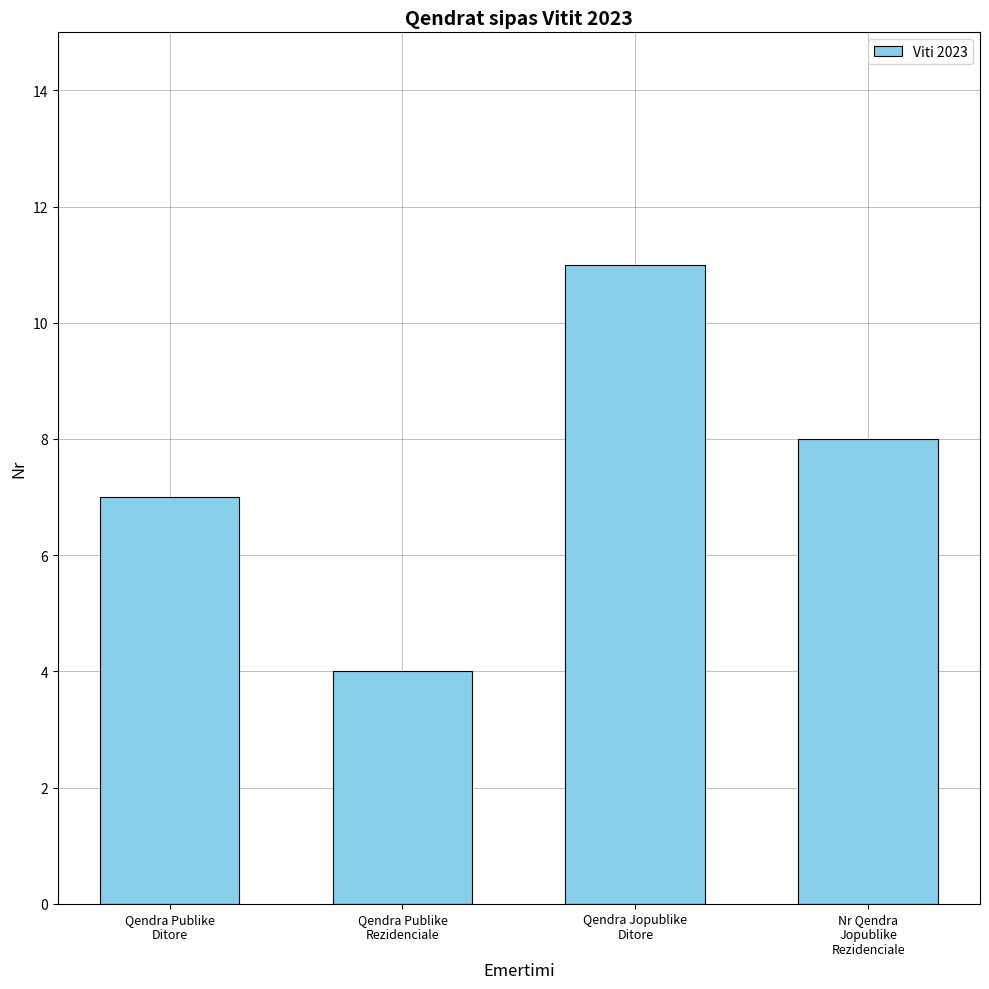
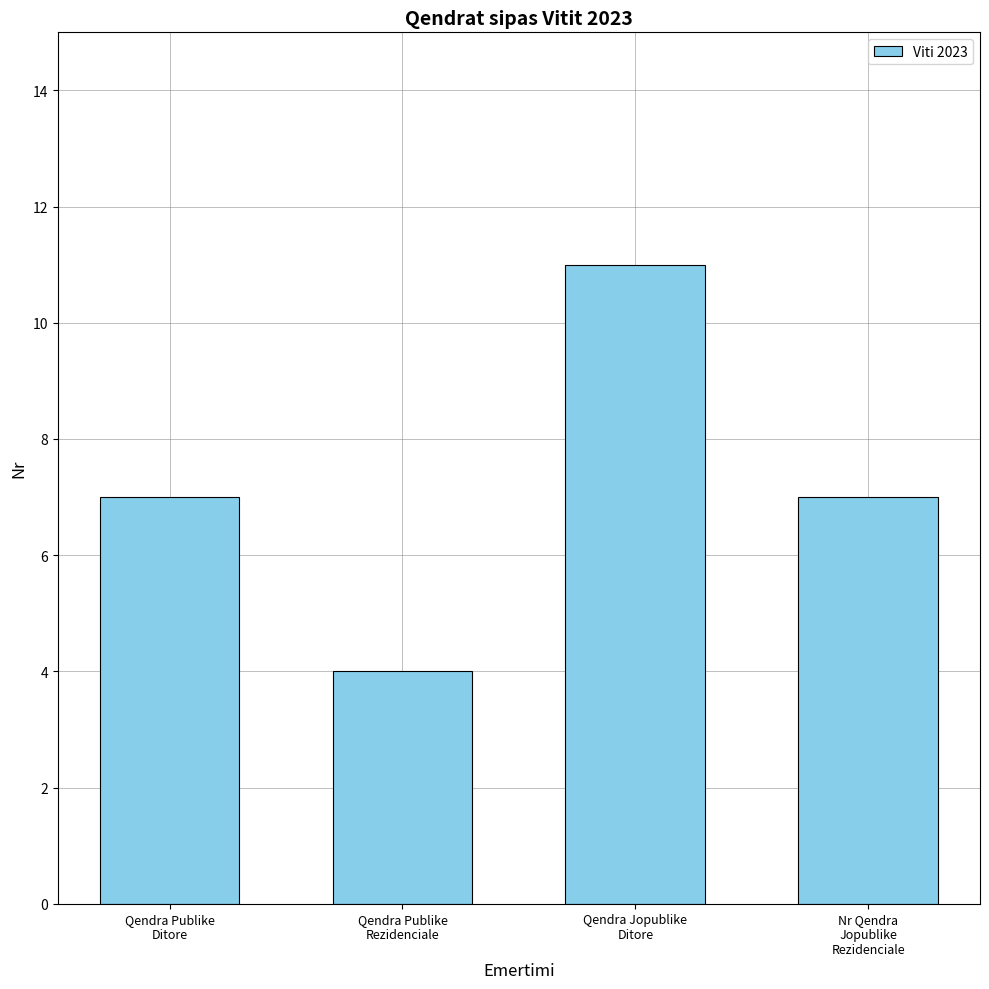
Nr Qendra Jopublike Rezidenciale: 8 -> 7
